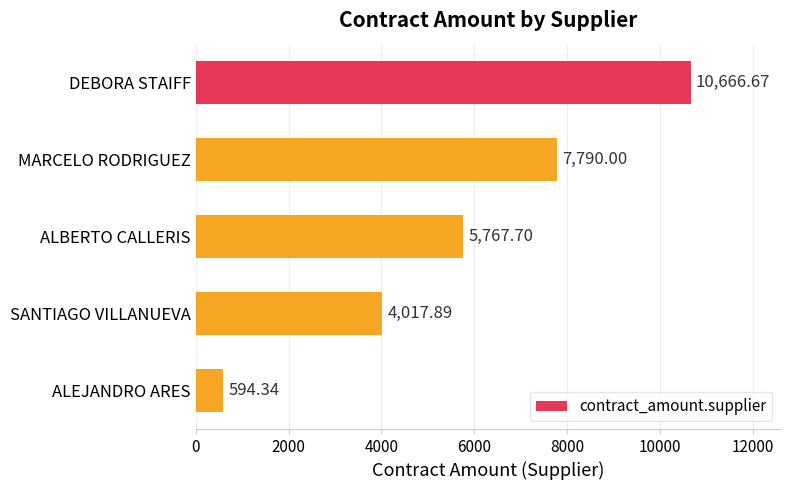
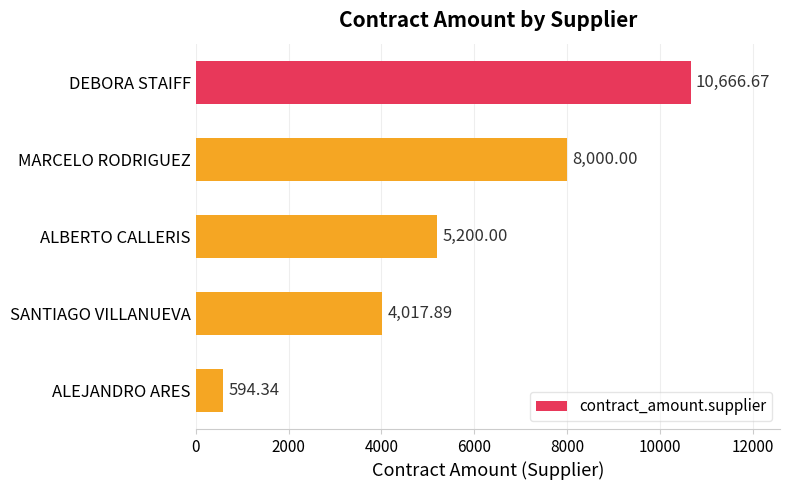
MARCELO RODRIGUEZ: 7,790.00 -> 8,000.00
ALBERTO CALLERIS: 5,767.70 -> 5,200.00
